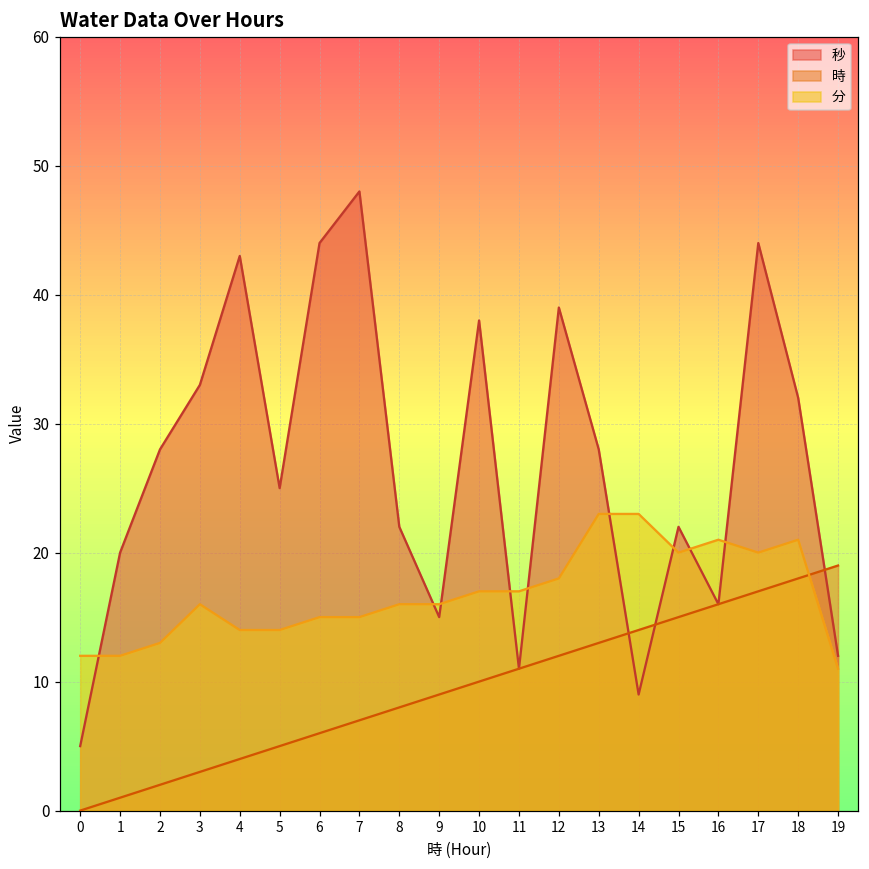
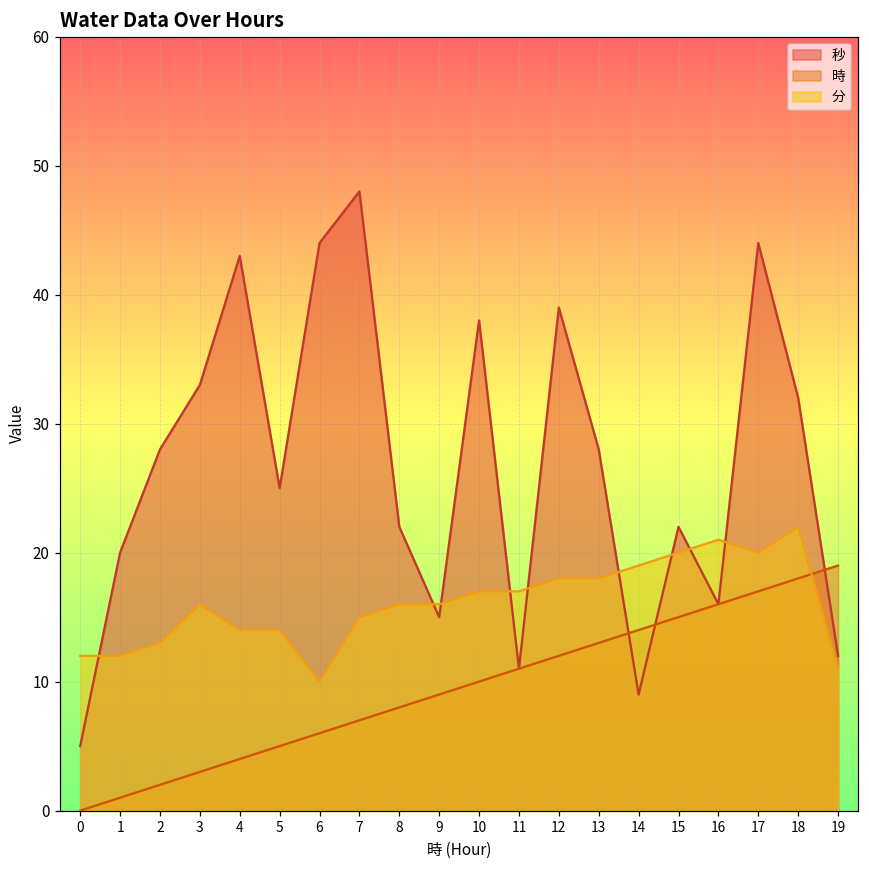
分, 6: 15 -> 10
分, 13: 23 -> 18
分, 14: 23 -> 19
分, 18: 21 -> 22
